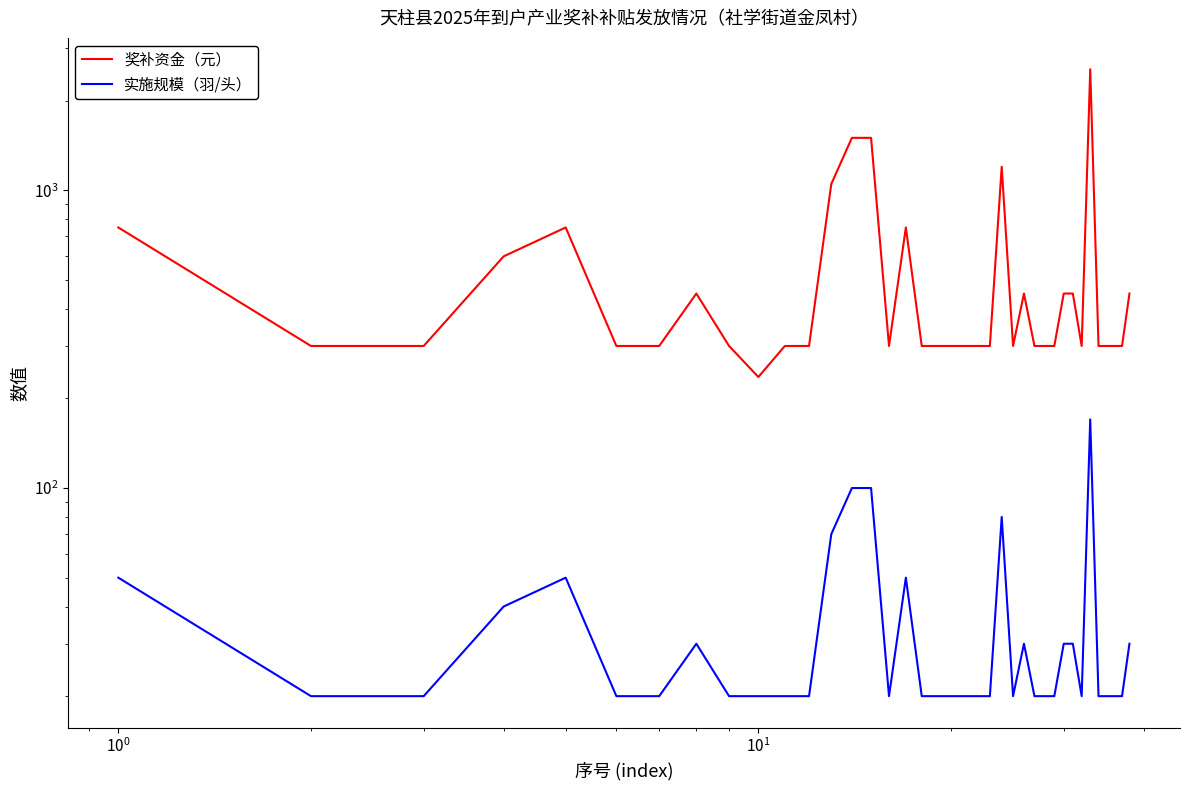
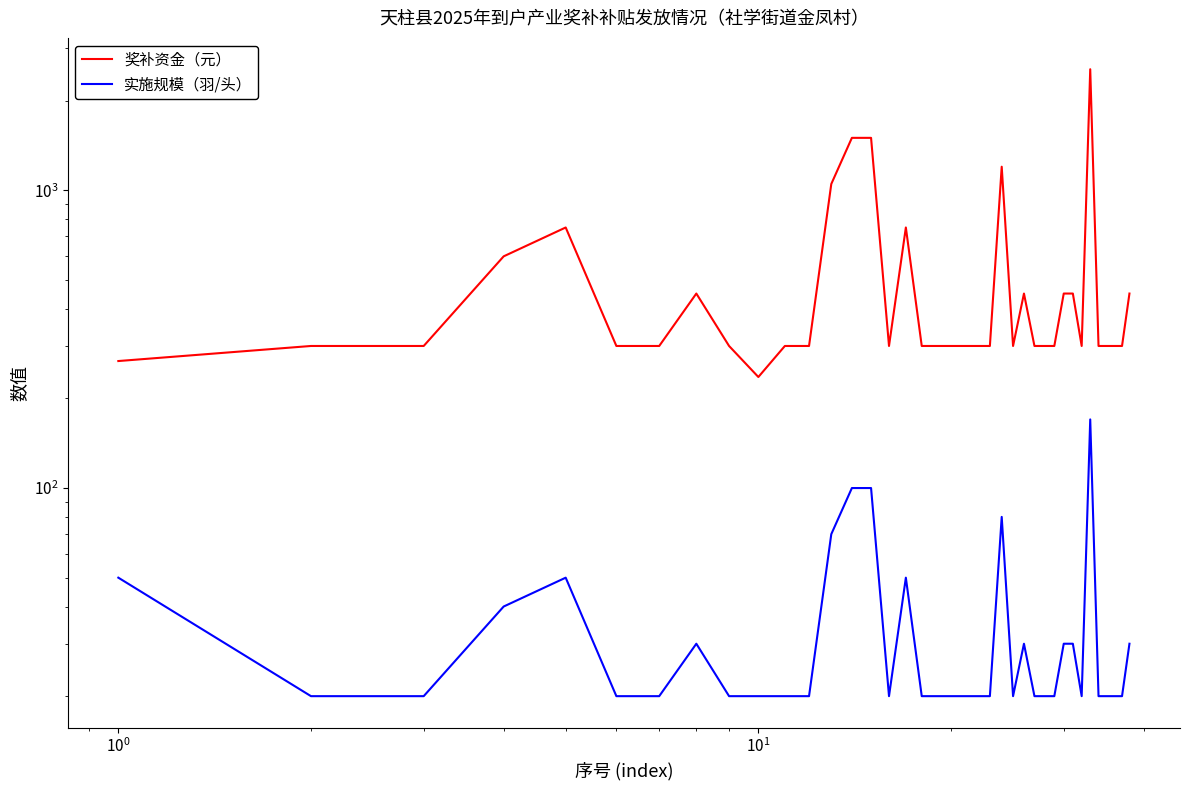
奖补资金（元）, 10^0: 750 -> 270
